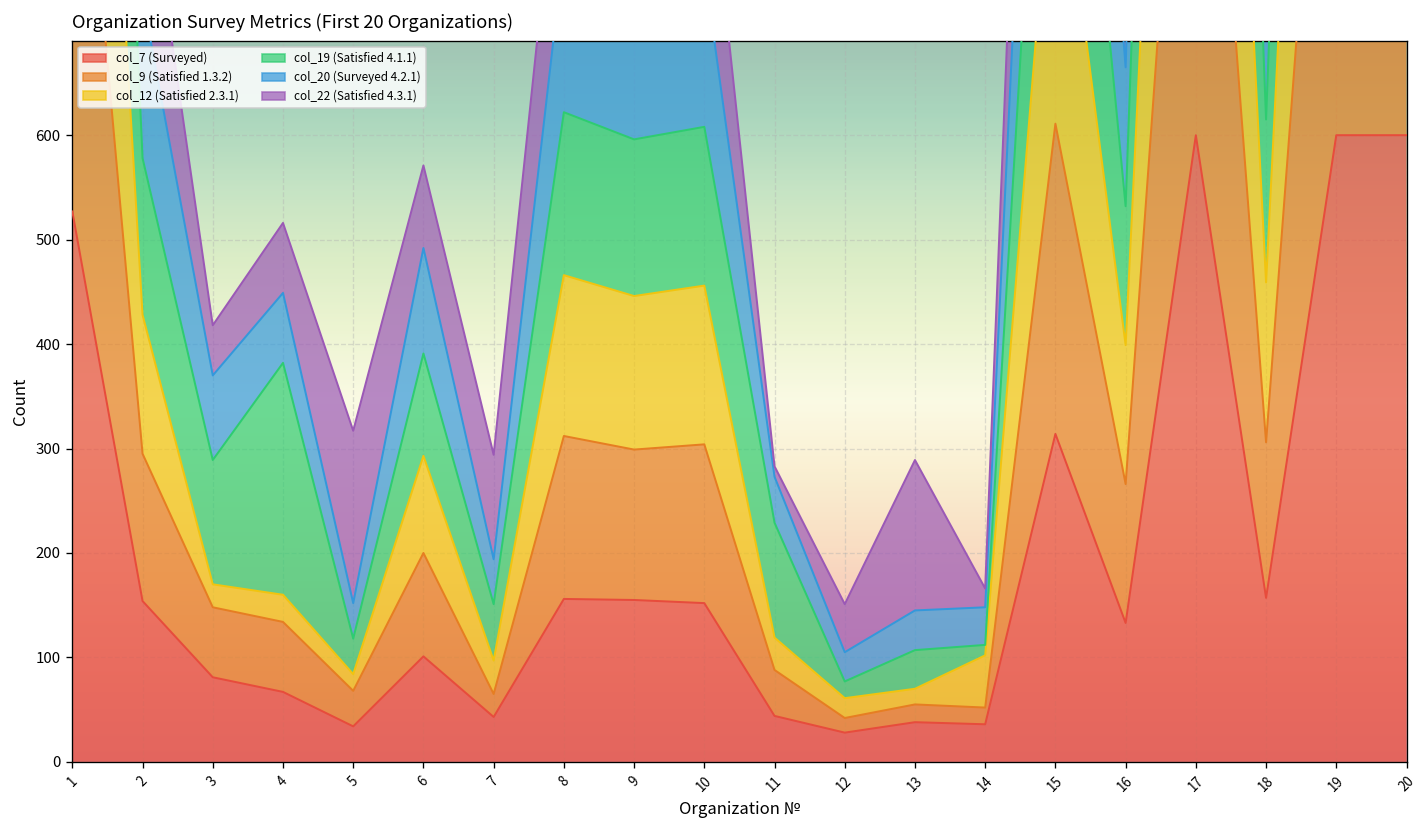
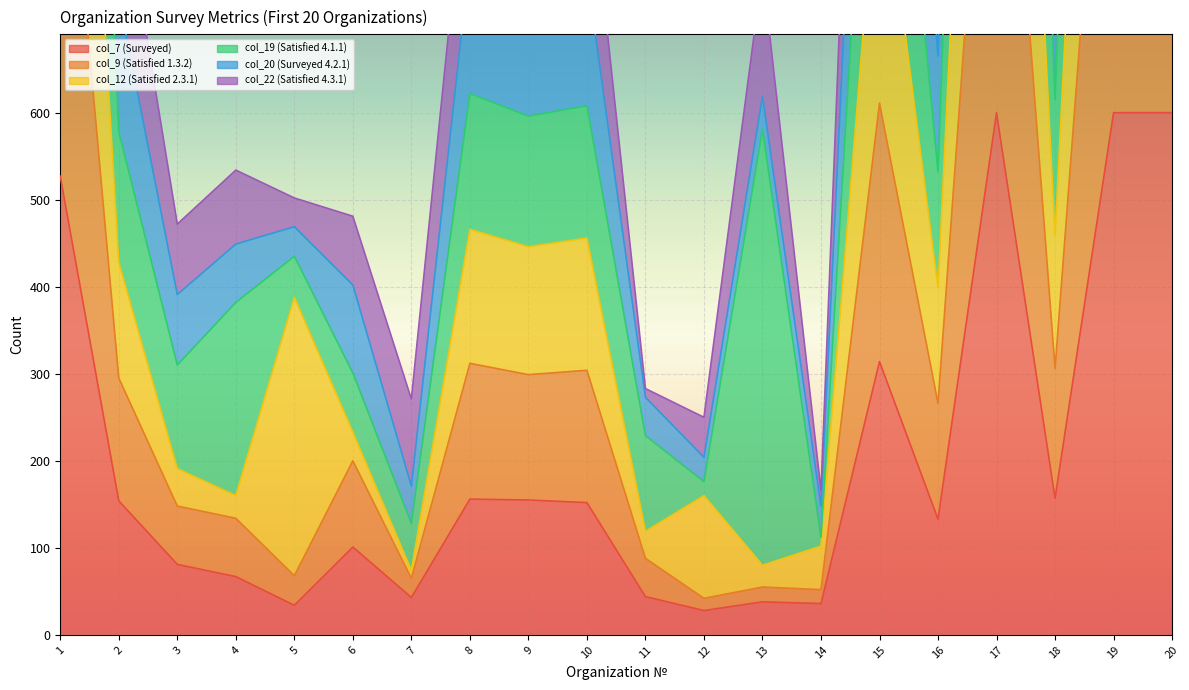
col_12 (Satisfied 2.3.1), 3: 20 -> 40
col_22 (Satisfied 4.3.1), 3: 50 -> 80
col_22 (Satisfied 4.3.1), 4: 70 -> 90
col_12 (Satisfied 2.3.1), 5: 20 -> 320
col_19 (Satisfied 4.1.1), 5: 30 -> 50
col_22 (Satisfied 4.3.1), 5: 170 -> 30
col_12 (Satisfied 2.3.1), 6: 90 -> 30
col_19 (Satisfied 4.1.1), 6: 100 -> 70
col_12 (Satisfied 2.3.1), 7: 30 -> 10
col_12 (Satisfied 2.3.1), 12: 20 -> 120
col_12 (Satisfied 2.3.1), 13: 20 -> 30
col_19 (Satisfied 4.1.1), 13: 40 -> 500
